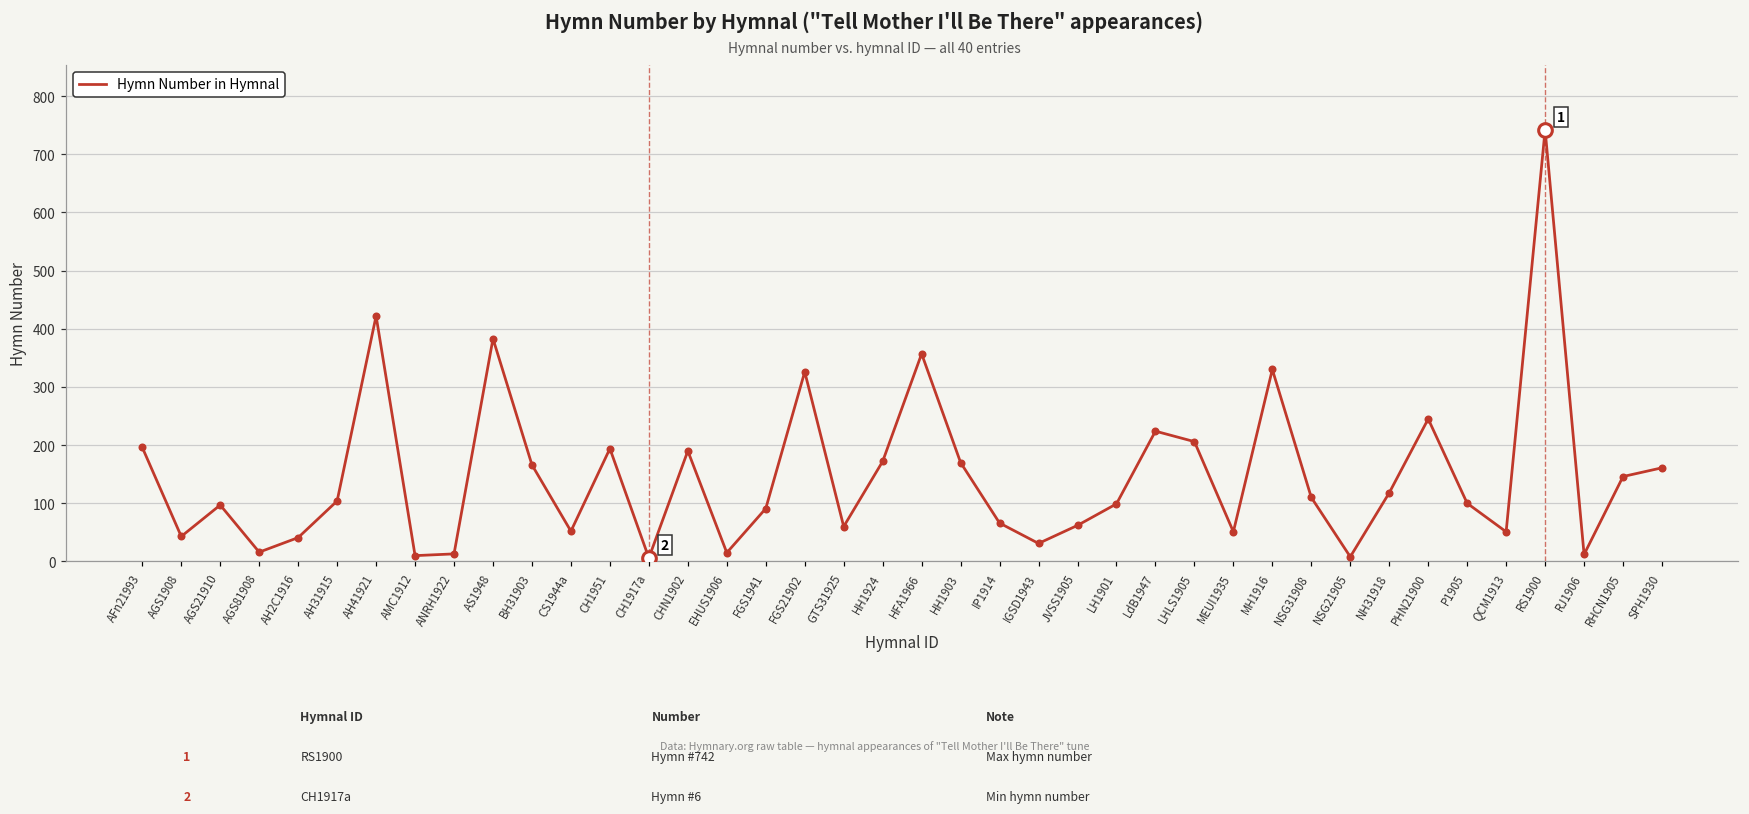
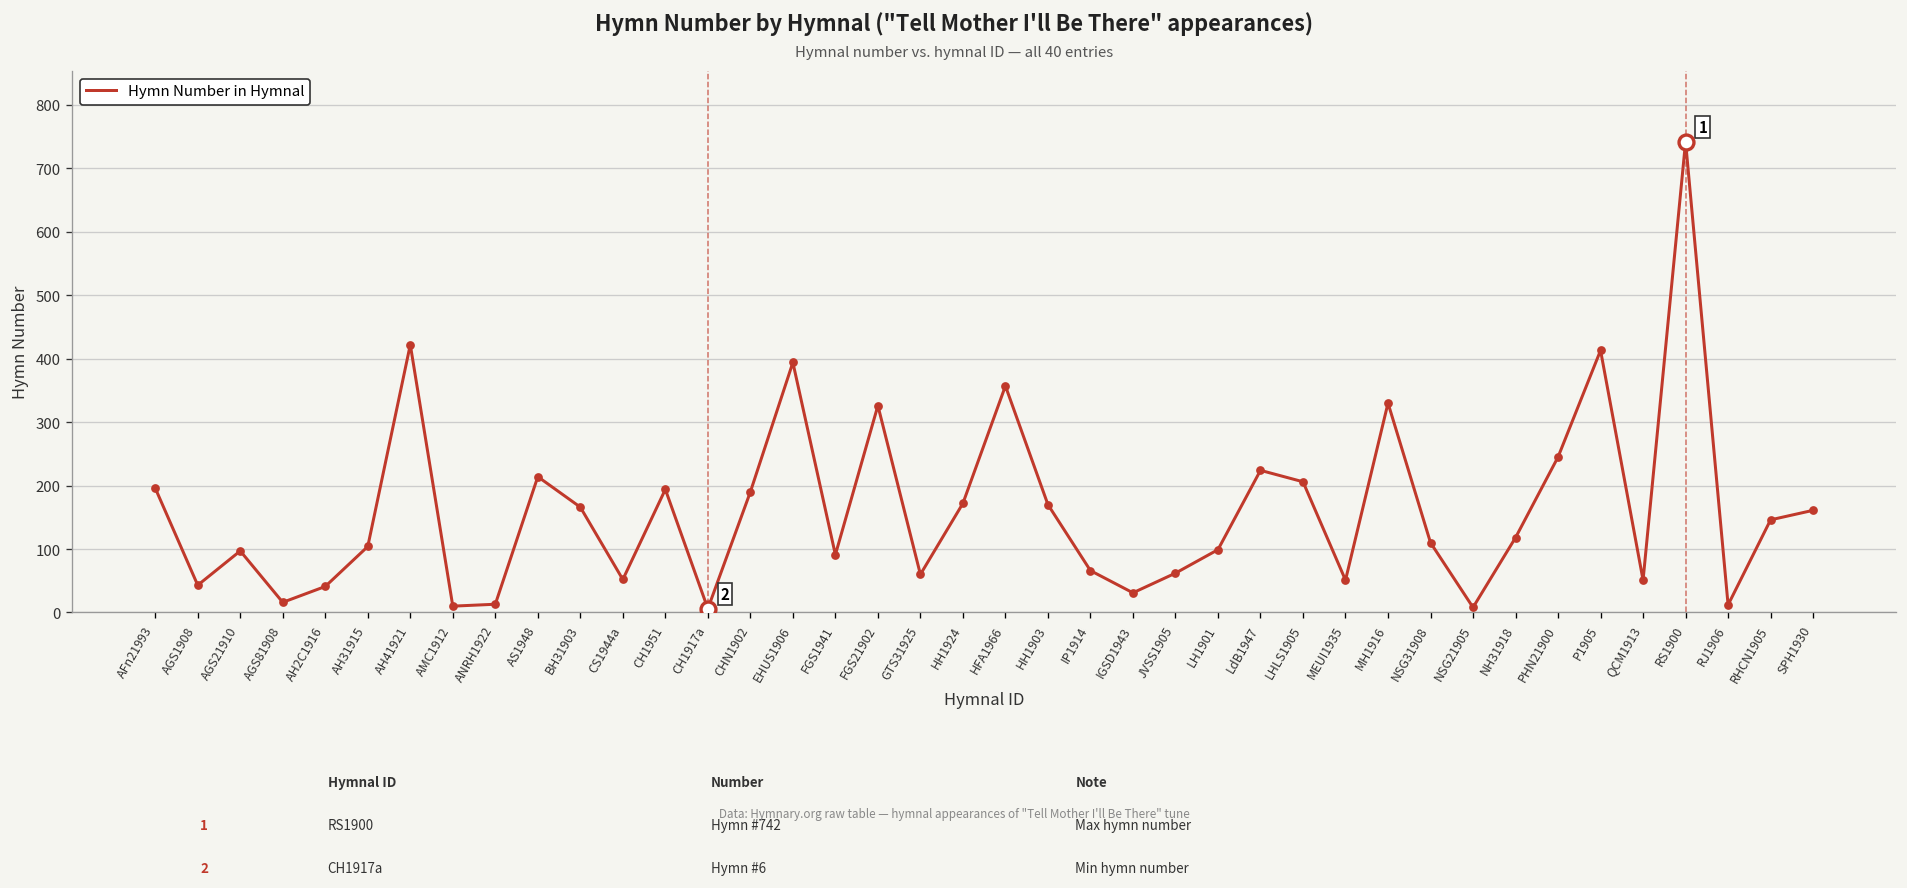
Hymn Number in Hymnal, AS1948: 380 -> 210
Hymn Number in Hymnal, EHUS1906: 20 -> 390
Hymn Number in Hymnal, P1905: 100 -> 410
